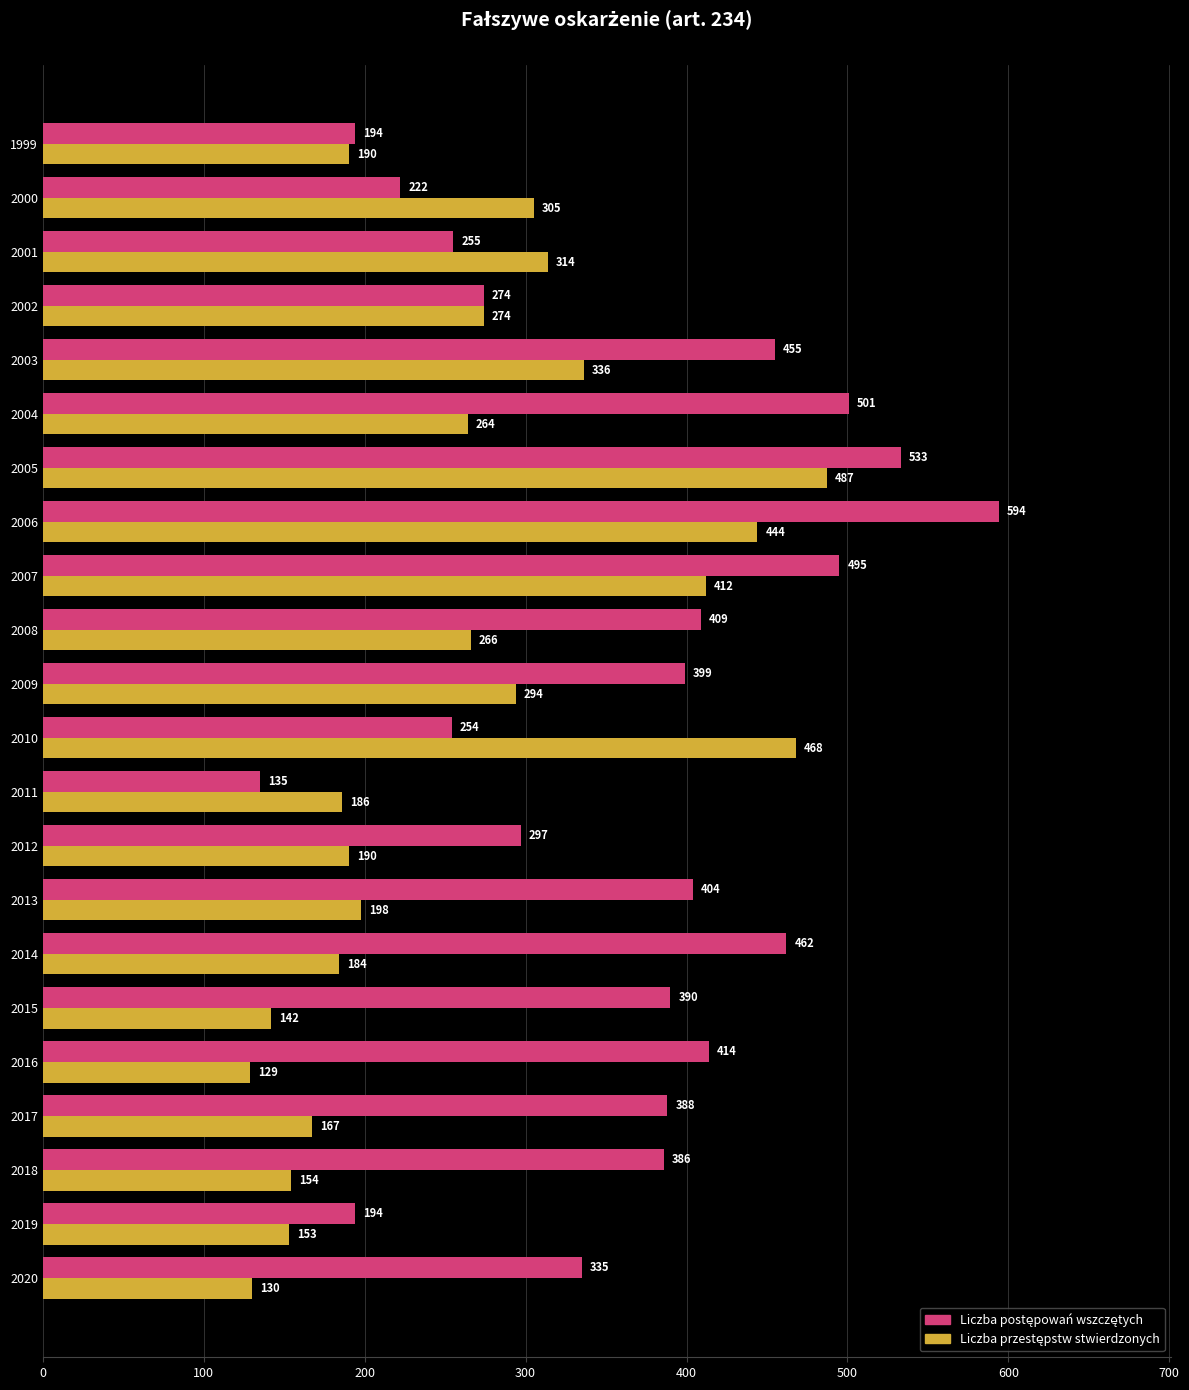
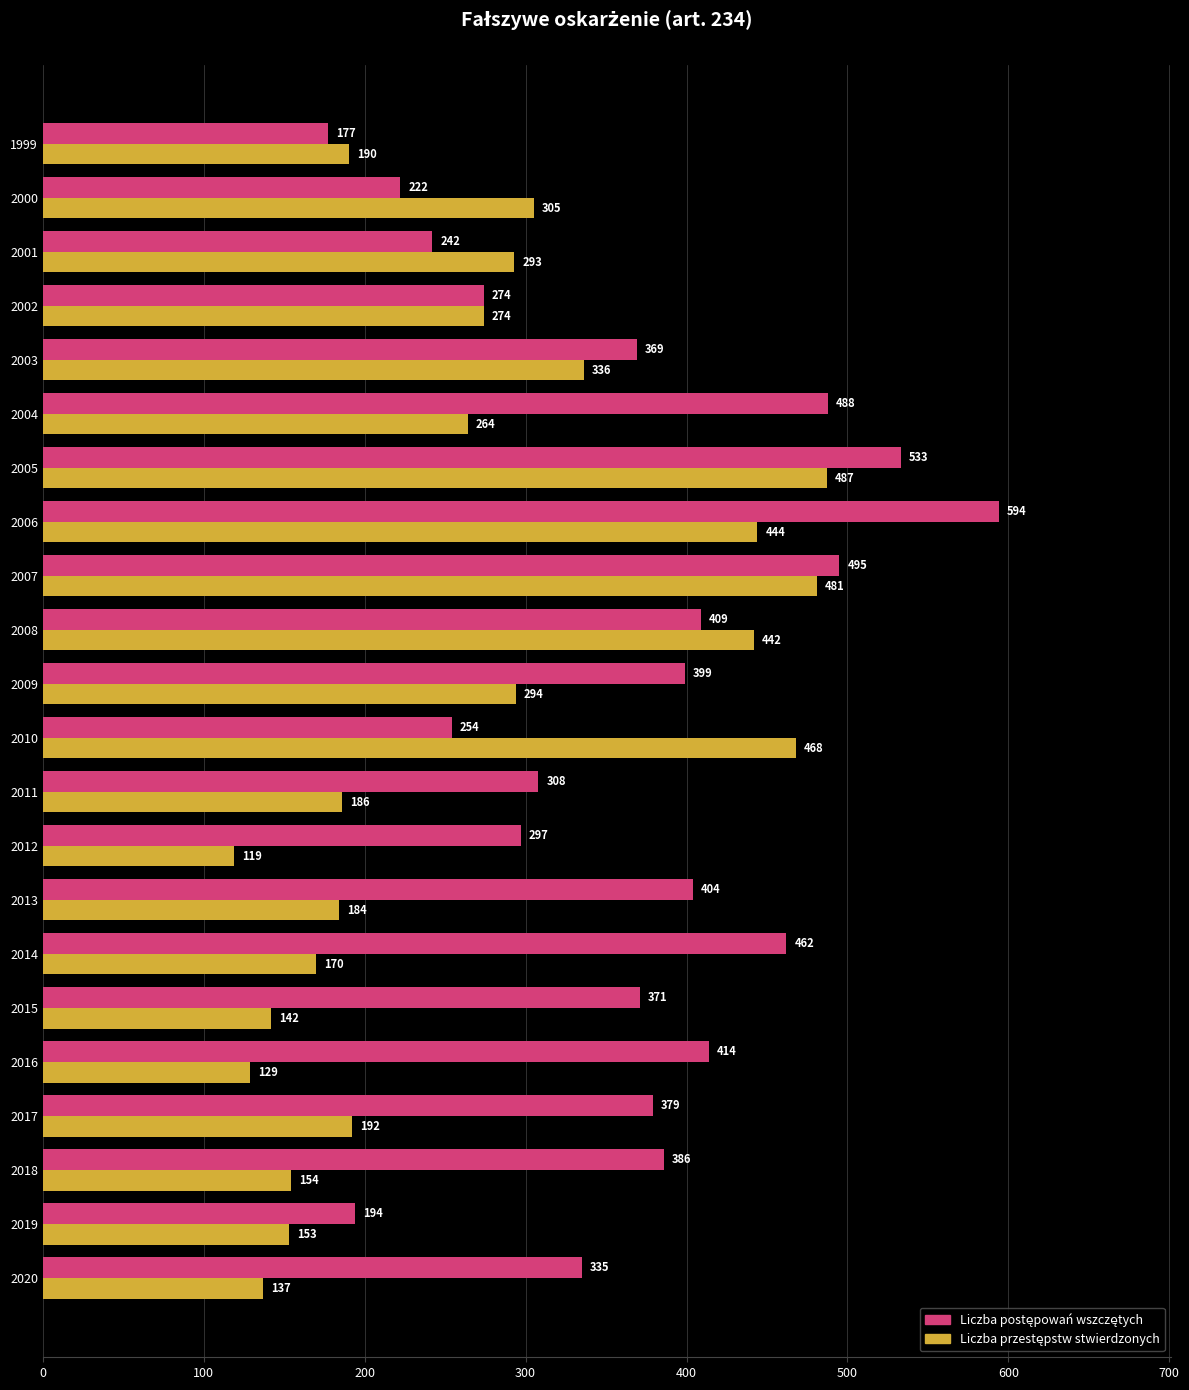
Liczba postępowań wszczętych, 1999: 194 -> 177
Liczba postępowań wszczętych, 2001: 255 -> 242
Liczba przestępstw stwierdzonych, 2001: 314 -> 293
Liczba postępowań wszczętych, 2003: 455 -> 369
Liczba postępowań wszczętych, 2004: 501 -> 488
Liczba przestępstw stwierdzonych, 2007: 412 -> 481
Liczba przestępstw stwierdzonych, 2008: 266 -> 442
Liczba postępowań wszczętych, 2011: 135 -> 308
Liczba przestępstw stwierdzonych, 2012: 190 -> 119
Liczba przestępstw stwierdzonych, 2013: 198 -> 184
Liczba przestępstw stwierdzonych, 2014: 184 -> 170
Liczba postępowań wszczętych, 2015: 390 -> 371
Liczba postępowań wszczętych, 2017: 388 -> 379
Liczba przestępstw stwierdzonych, 2017: 167 -> 192
Liczba przestępstw stwierdzonych, 2020: 130 -> 137
